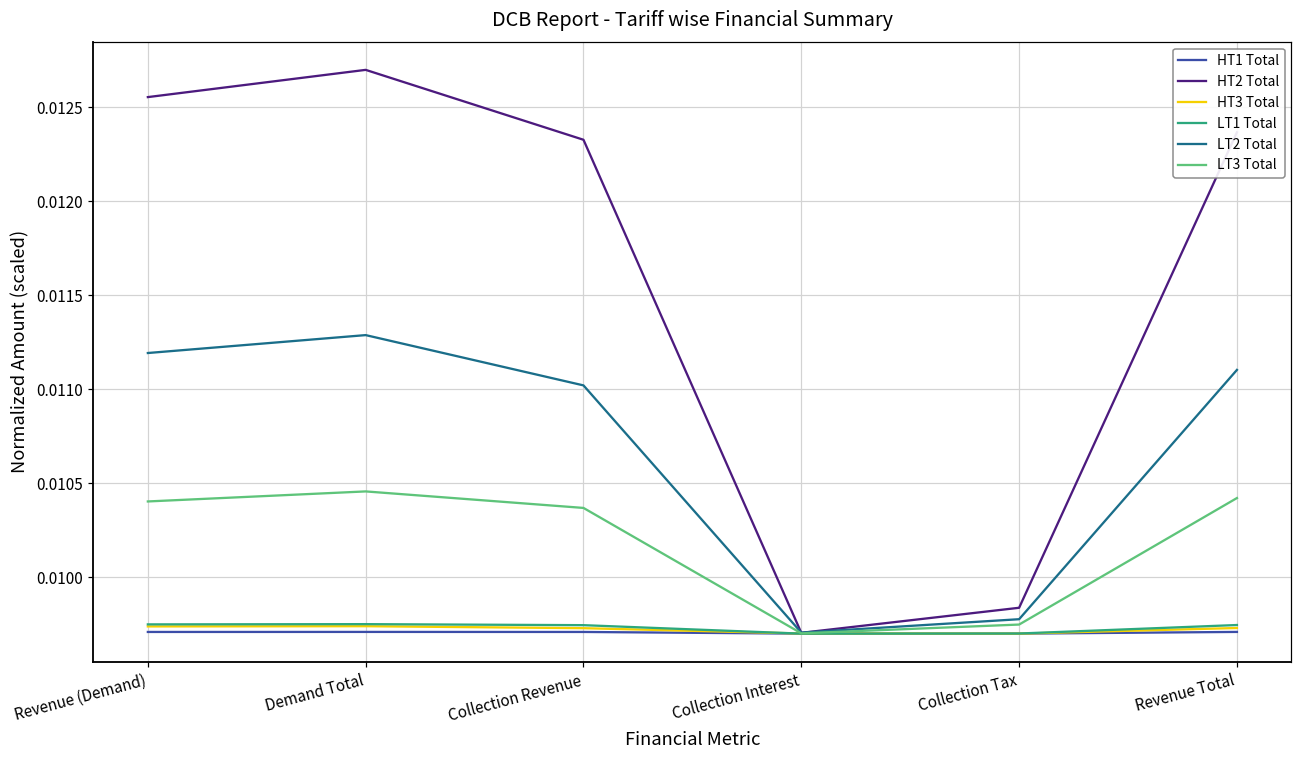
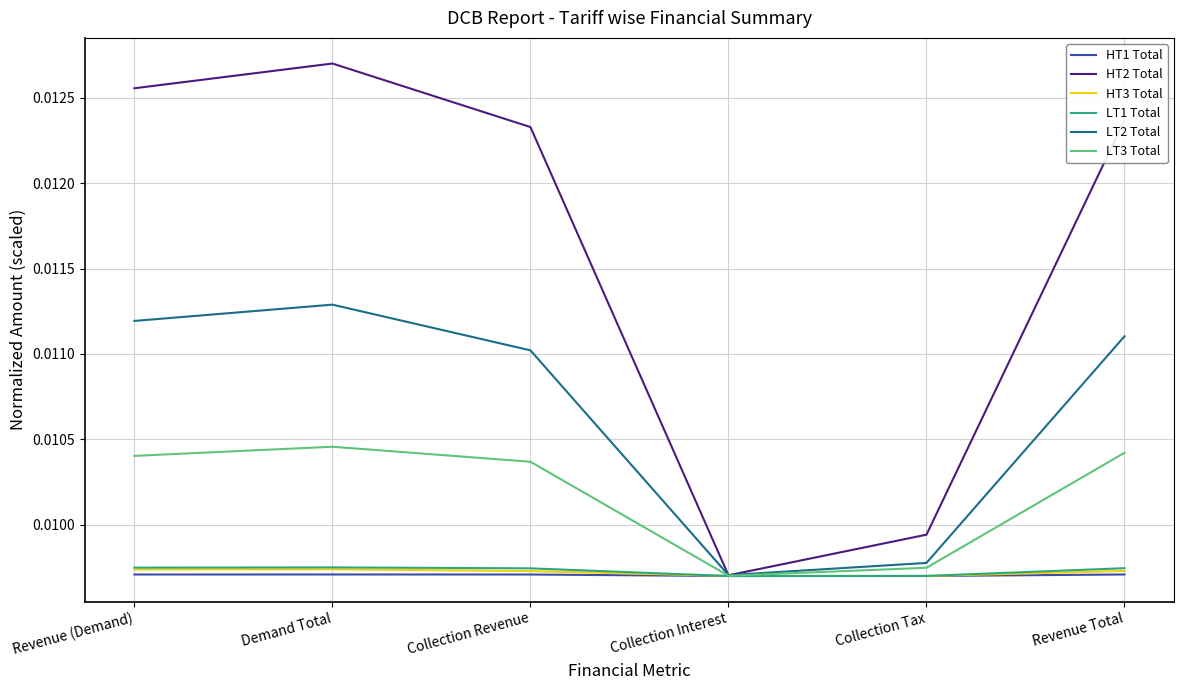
HT2 Total, Collection Tax: 0.00984 -> 0.00994
